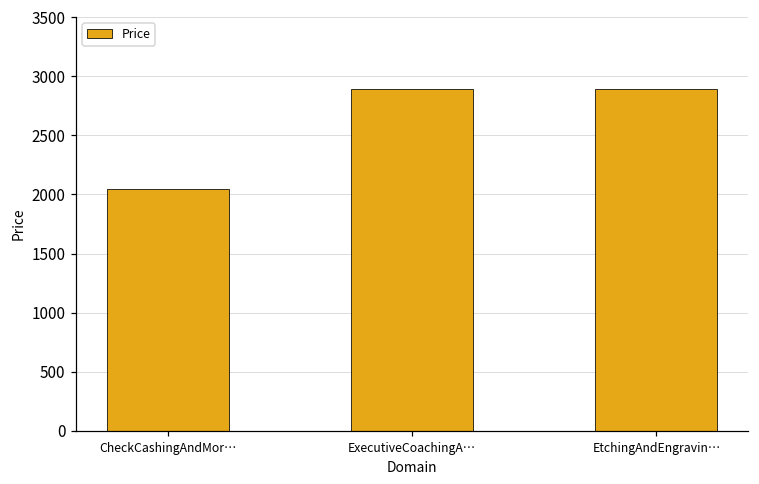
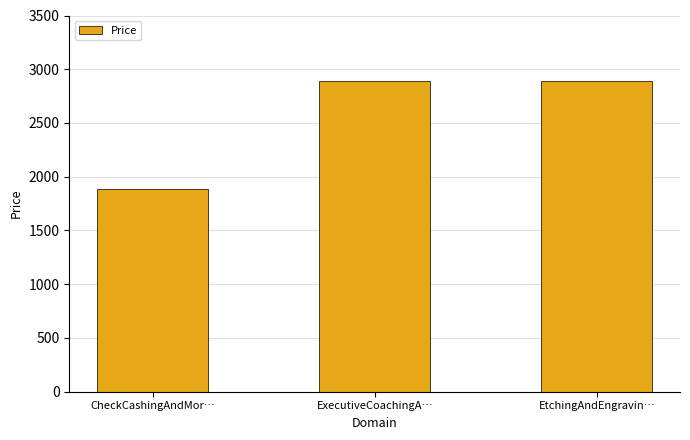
CheckCashingAndMor…: 2050 -> 1890
